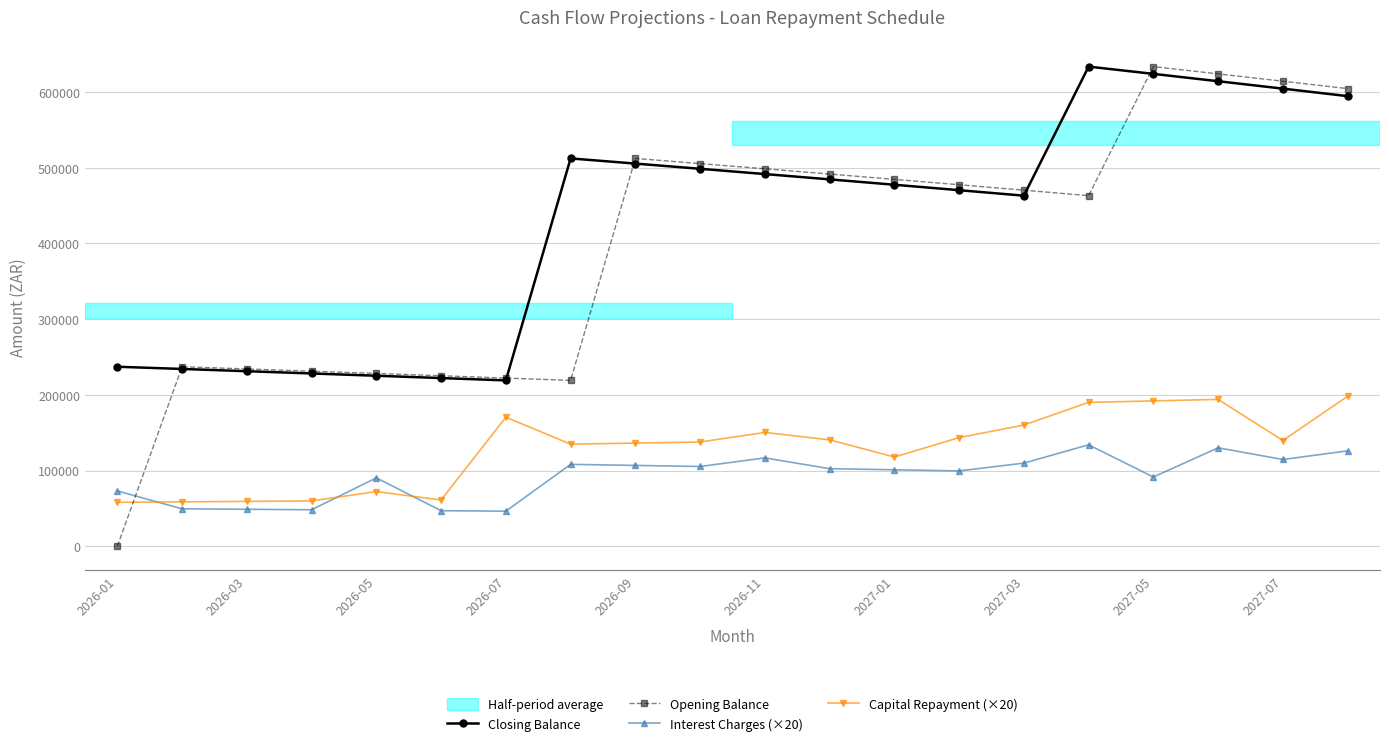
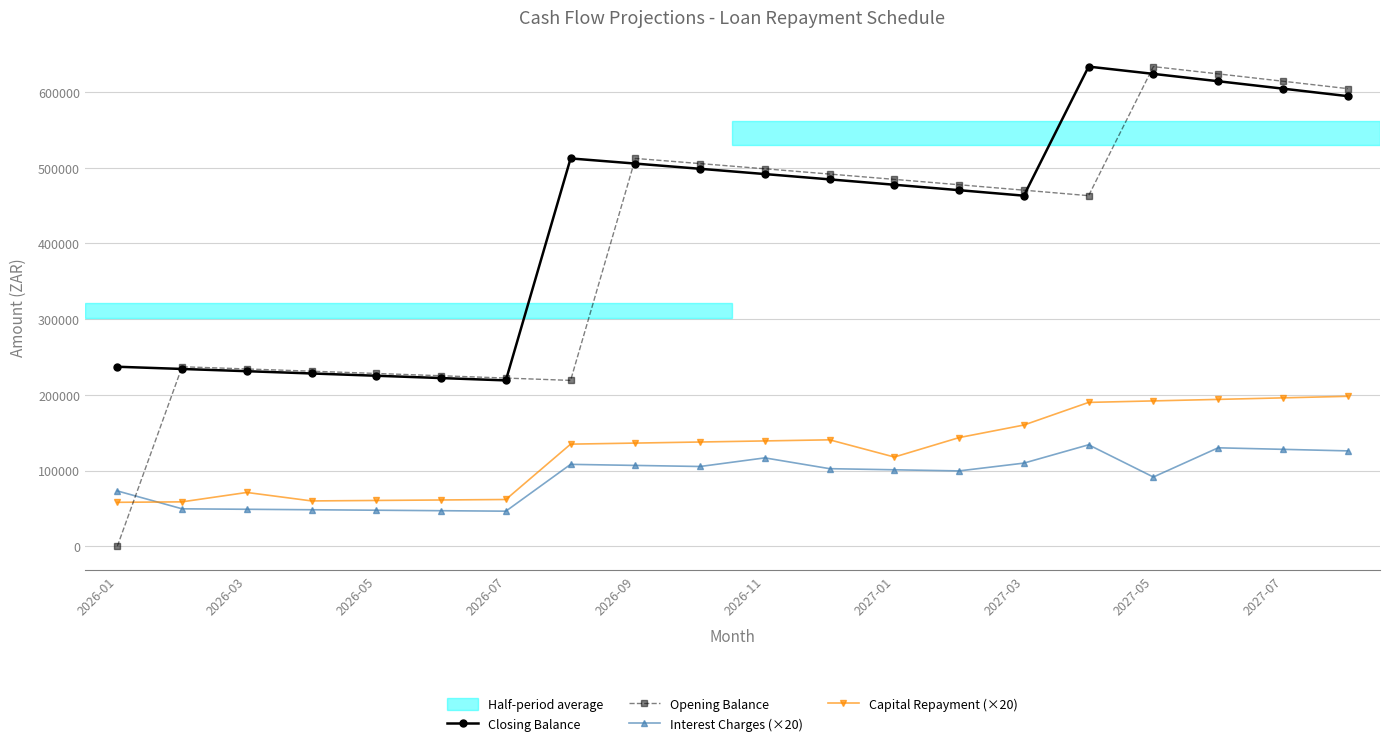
Capital Repayment (×20), 2026-03: 60000 -> 70000
Interest Charges (×20), 2026-05: 90000 -> 50000
Capital Repayment (×20), 2026-05: 70000 -> 60000
Capital Repayment (×20), 2026-07: 170000 -> 60000
Capital Repayment (×20), 2026-11: 150000 -> 140000
Interest Charges (×20), 2027-07: 110000 -> 130000
Capital Repayment (×20), 2027-07: 140000 -> 200000
